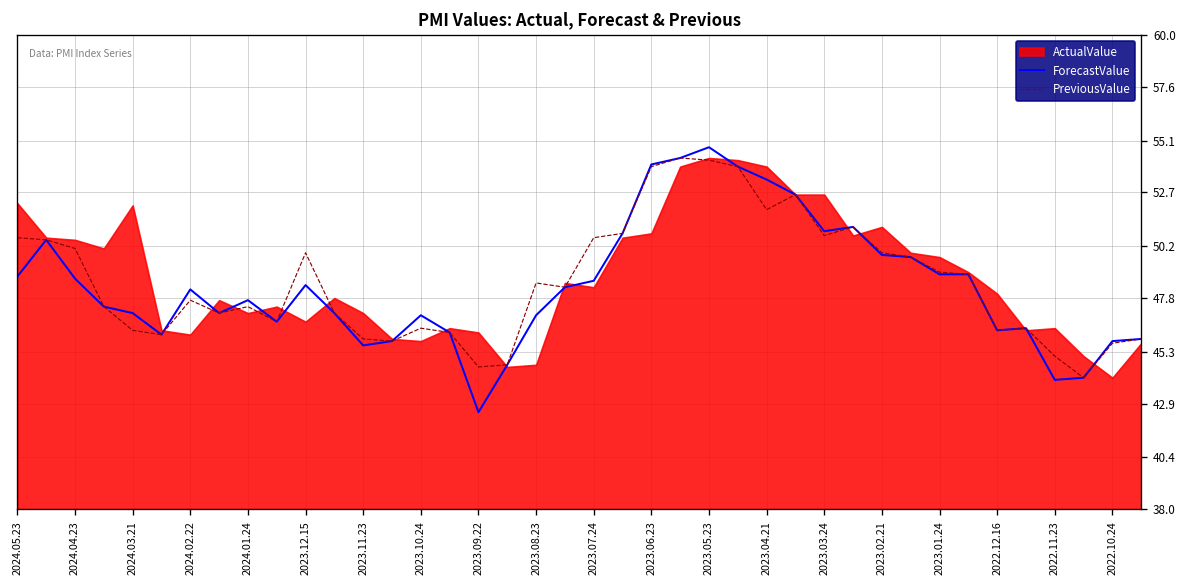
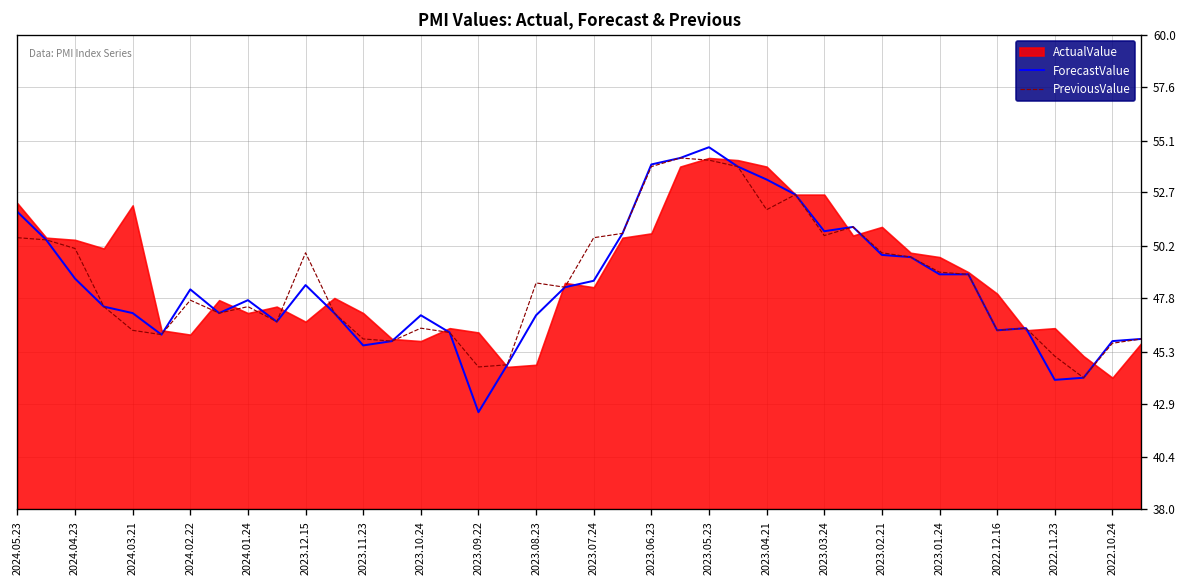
ForecastValue, 2024.05.23: 48.8 -> 51.8
